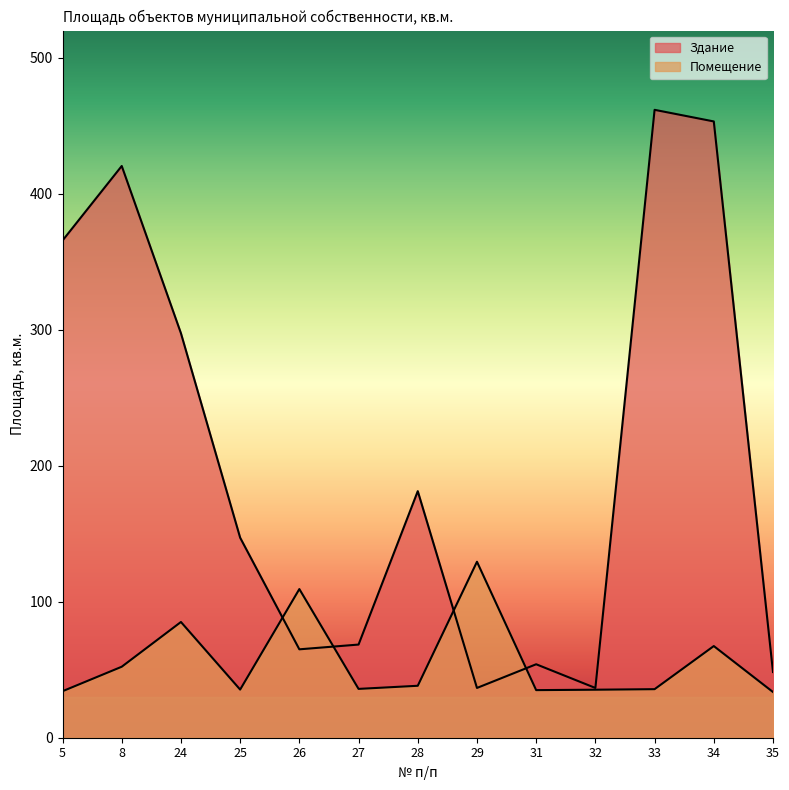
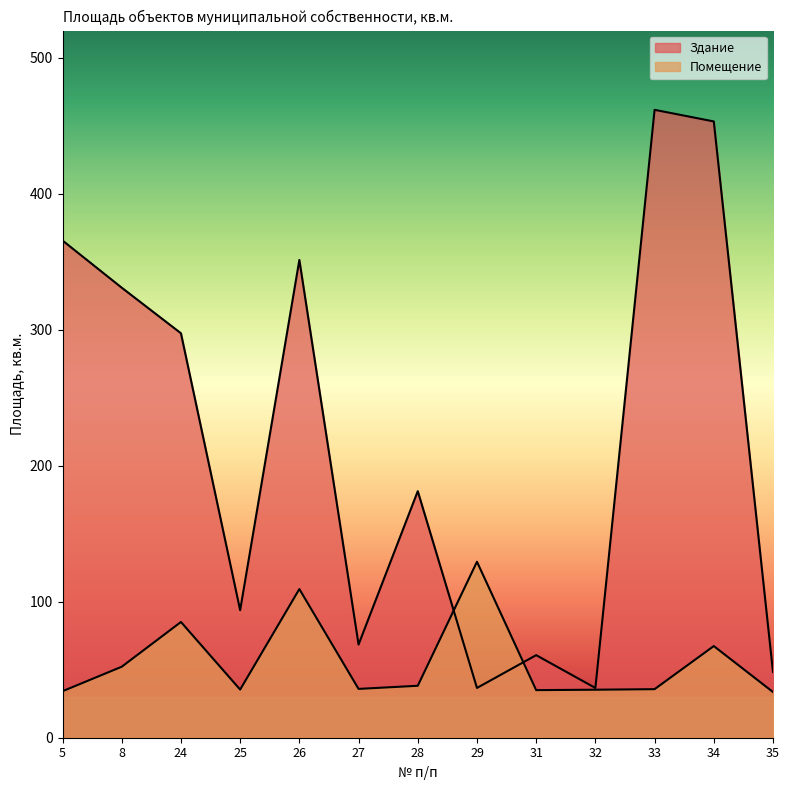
Здание, 8: 420 -> 331
Здание, 25: 147 -> 94
Здание, 26: 65 -> 351
Здание, 31: 54 -> 61
